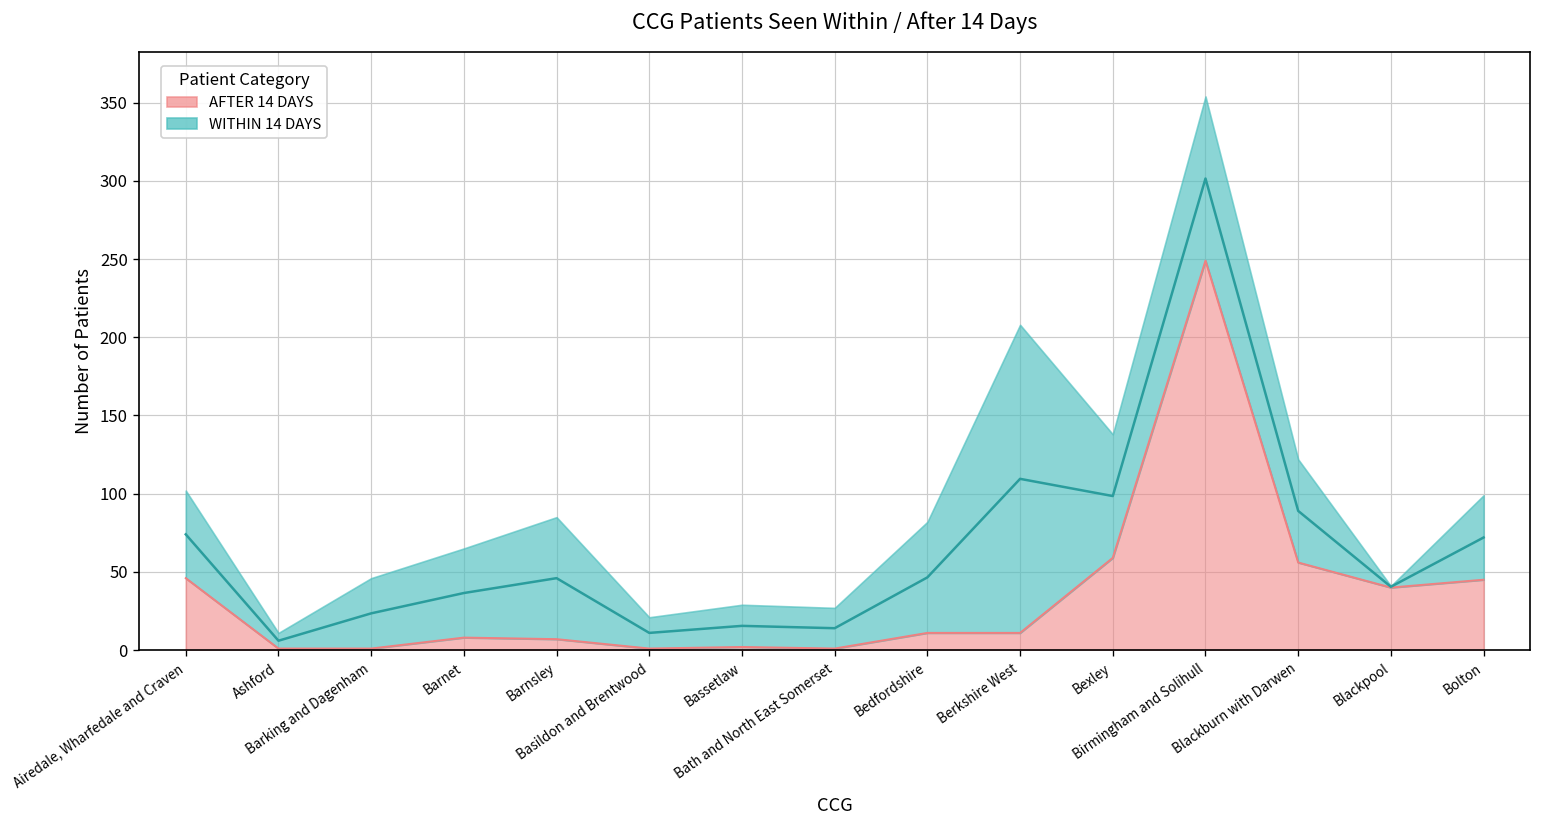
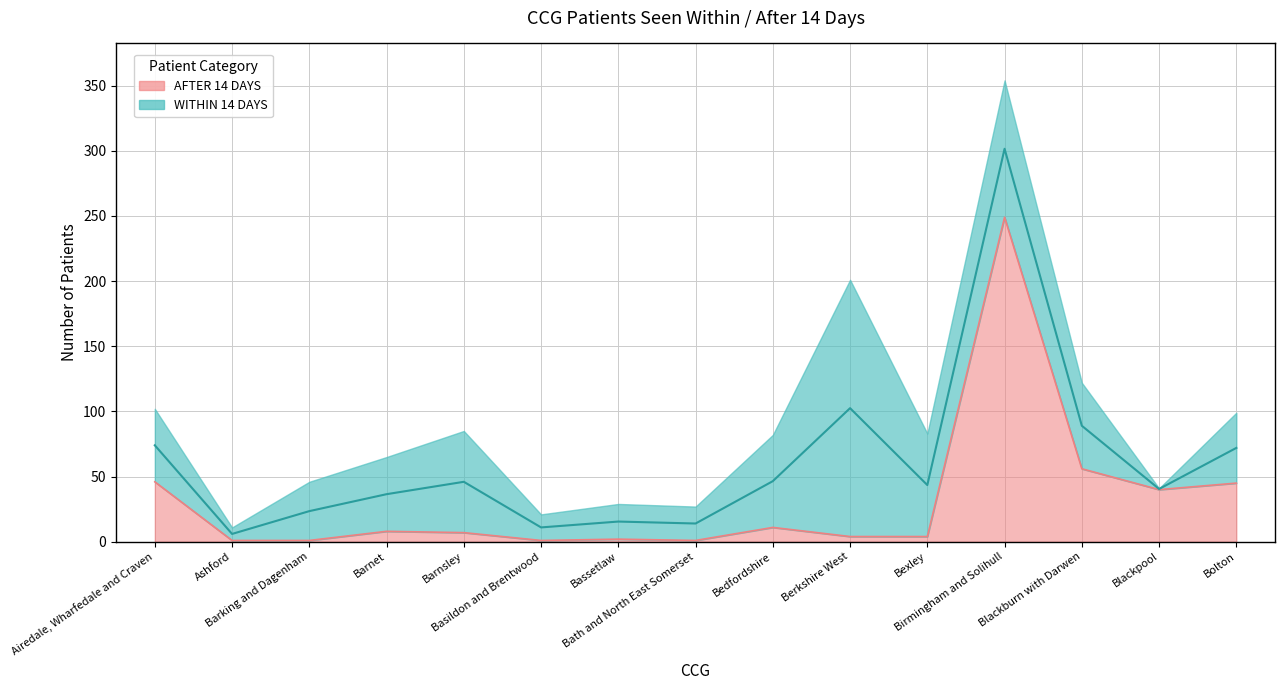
AFTER 14 DAYS, Berkshire West: 11 -> 4
AFTER 14 DAYS, Bexley: 59 -> 4
